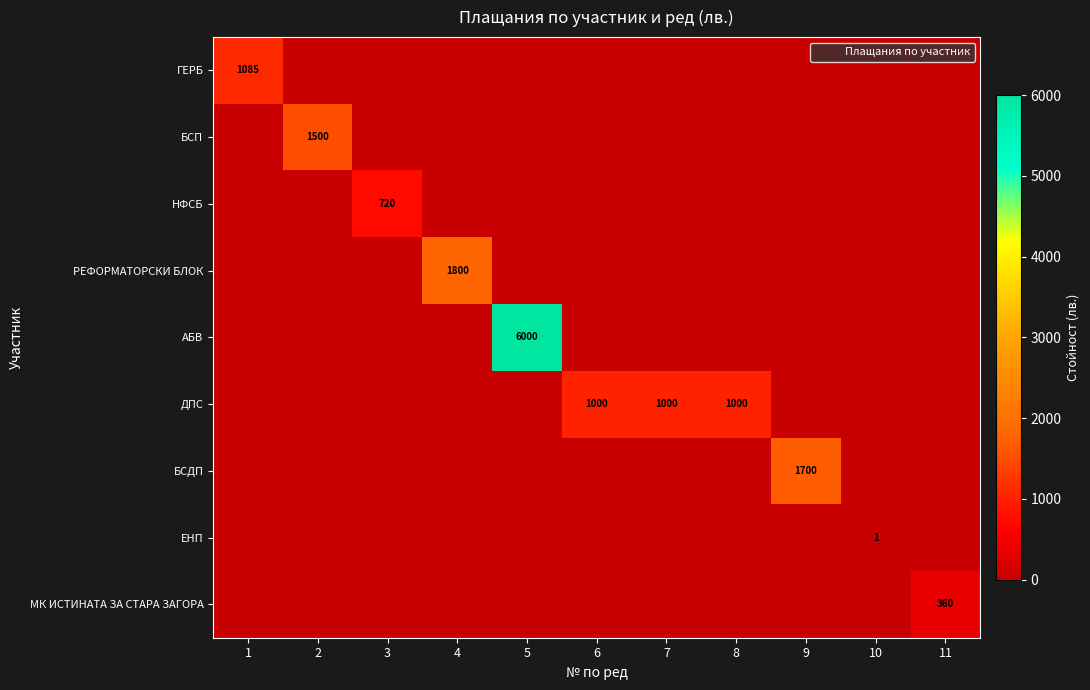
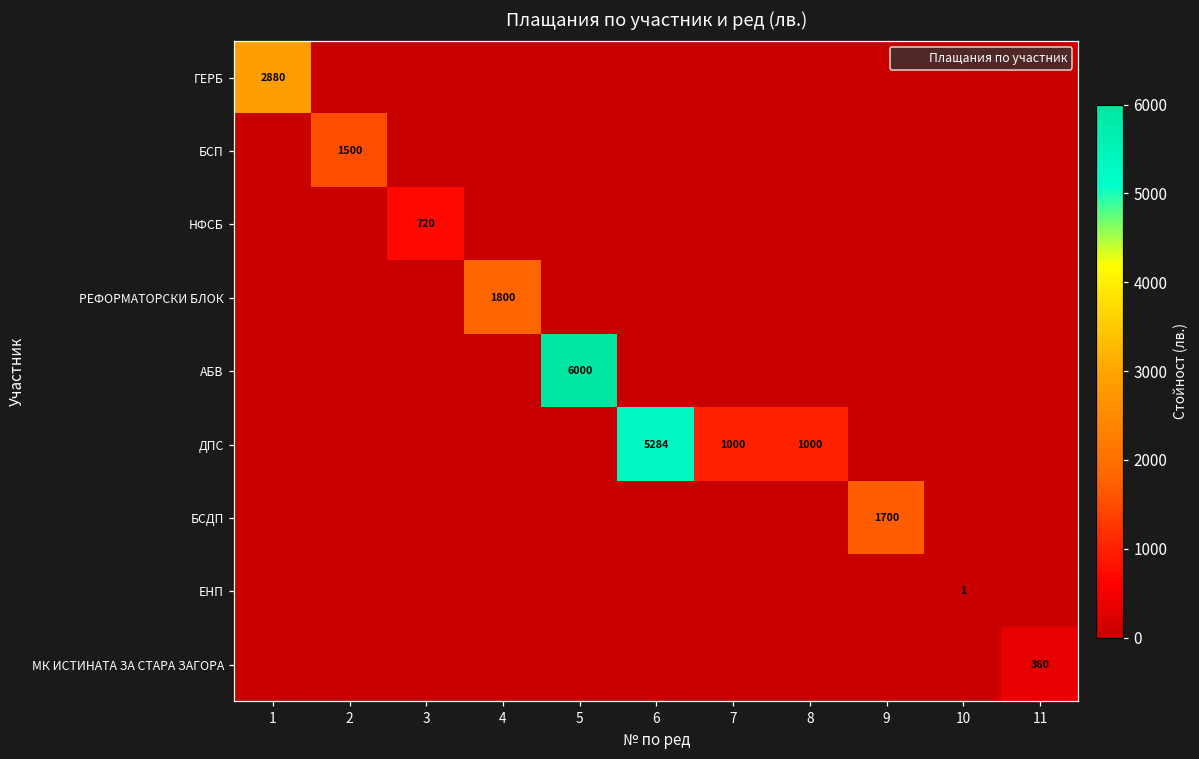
ГЕРБ, 1: 1085 -> 2880
ДПС, 6: 1000 -> 5284
